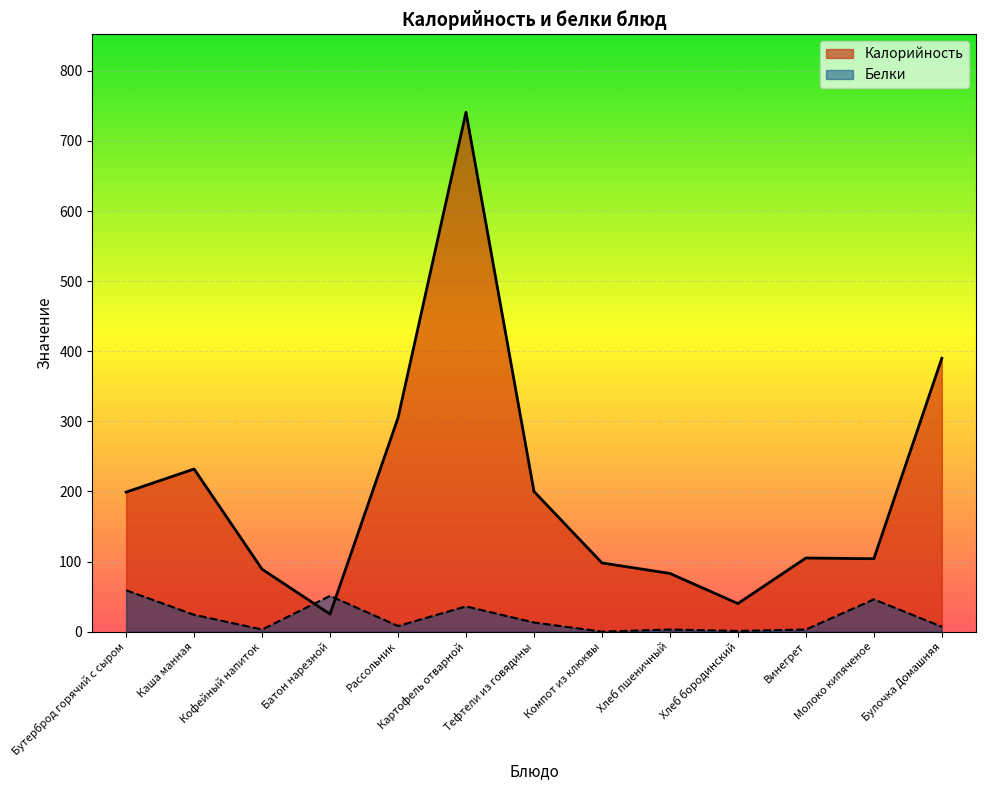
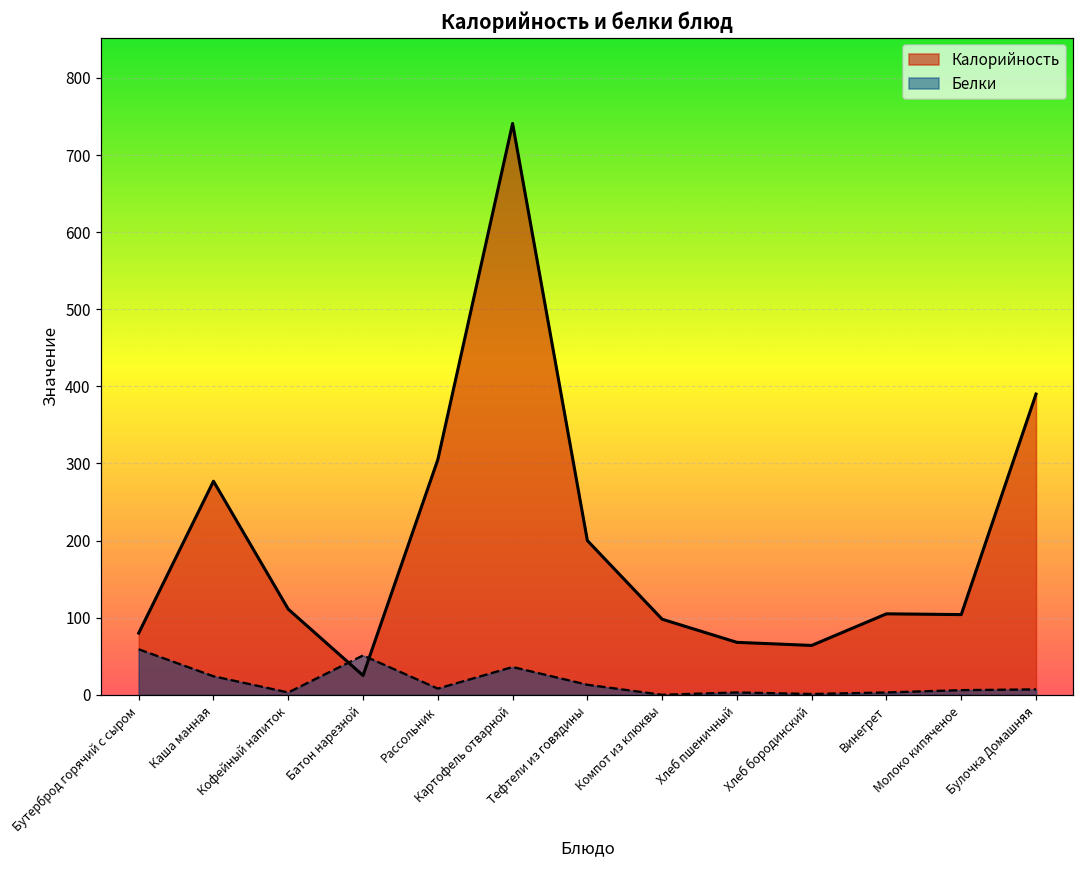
Калорийность, Бутерброд горячий с сыром: 200 -> 80
Калорийность, Каша манная: 230 -> 280
Калорийность, Кофейный напиток: 90 -> 110
Калорийность, Хлеб пшеничный: 80 -> 70
Калорийность, Хлеб бородинский: 40 -> 60
Белки, Молоко кипяченое: 50 -> 10
